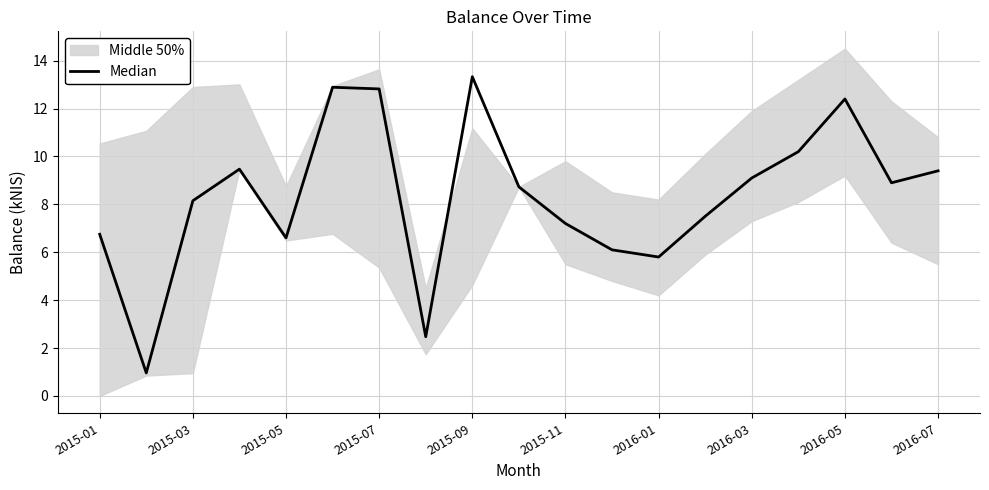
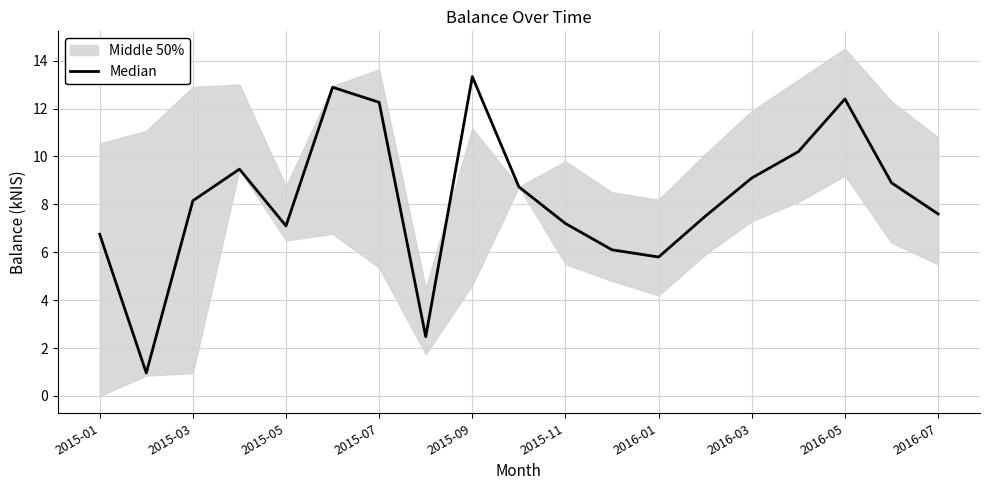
Median, 2015-05: 6.6 -> 7.1
Median, 2015-07: 12.8 -> 12.3
Median, 2016-07: 9.4 -> 7.6
